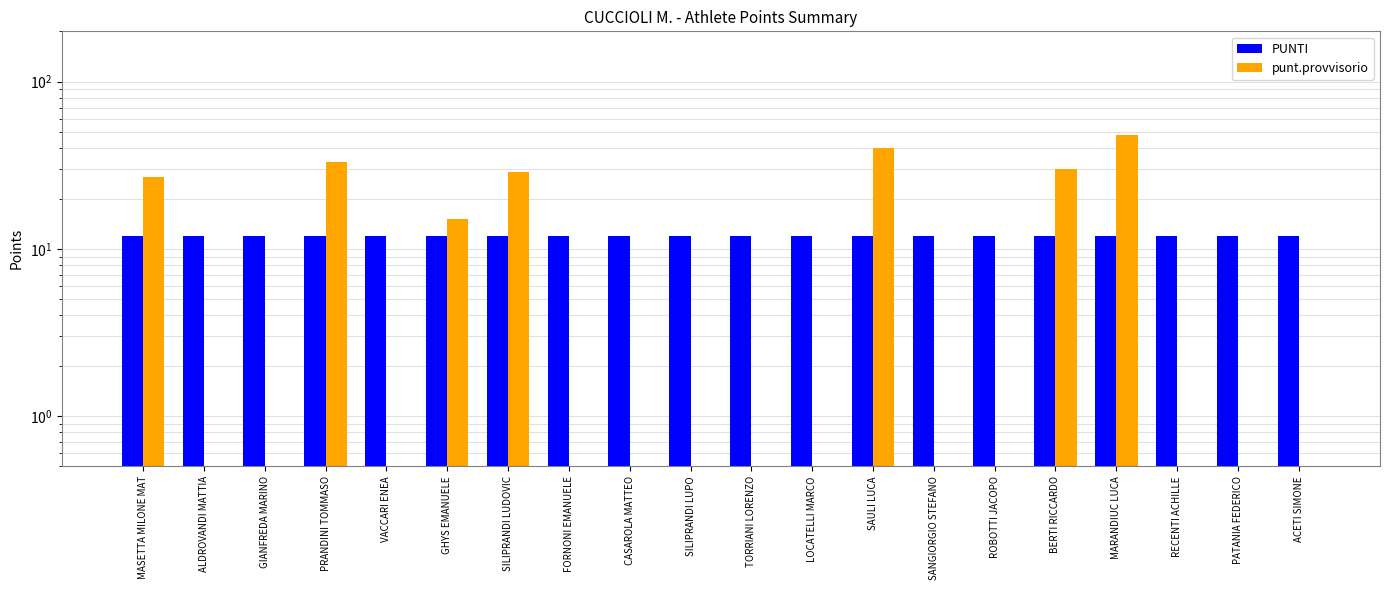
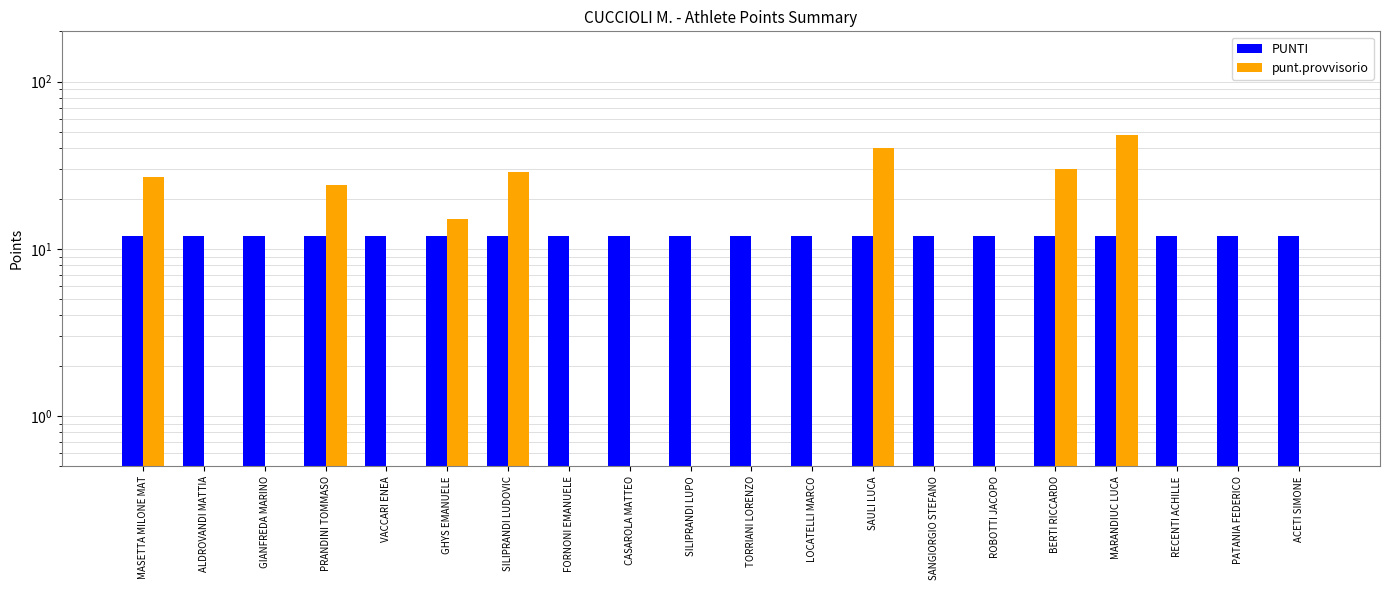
punt.provvisorio, PRANDINI TOMMASO: 33 -> 24
